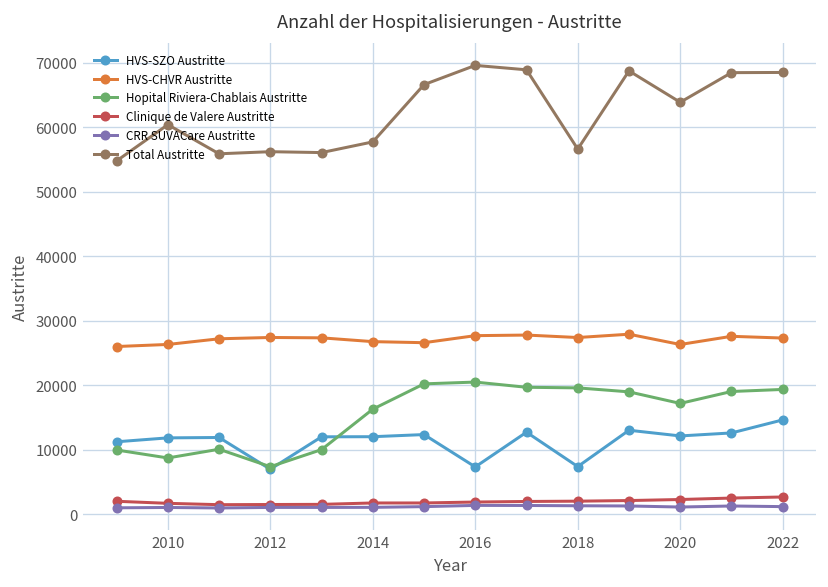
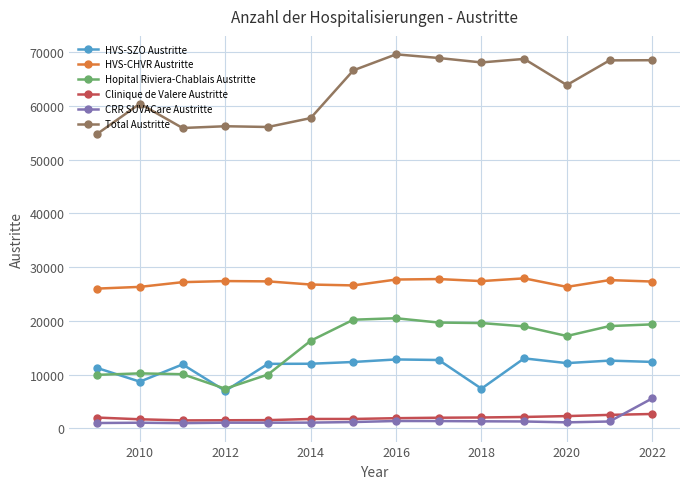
HVS-SZO Austritte, 2010: 12000 -> 9000
Hopital Riviera-Chablais Austritte, 2010: 9000 -> 10000
HVS-SZO Austritte, 2016: 7000 -> 13000
Total Austritte, 2018: 57000 -> 68000
HVS-SZO Austritte, 2022: 15000 -> 12000
CRR SUVACare Austritte, 2022: 1000 -> 6000
